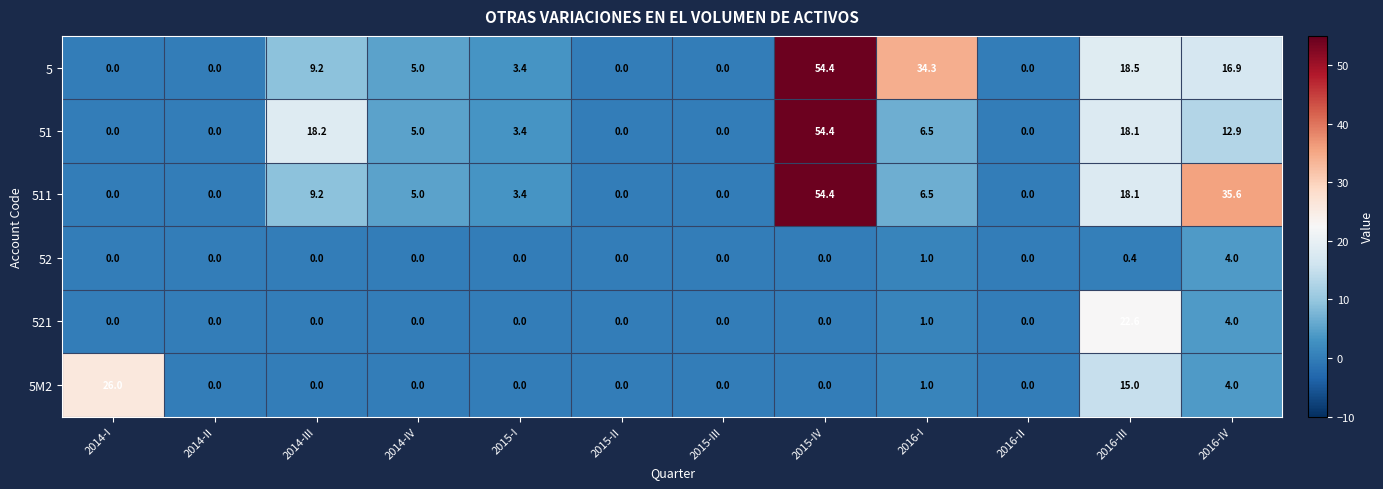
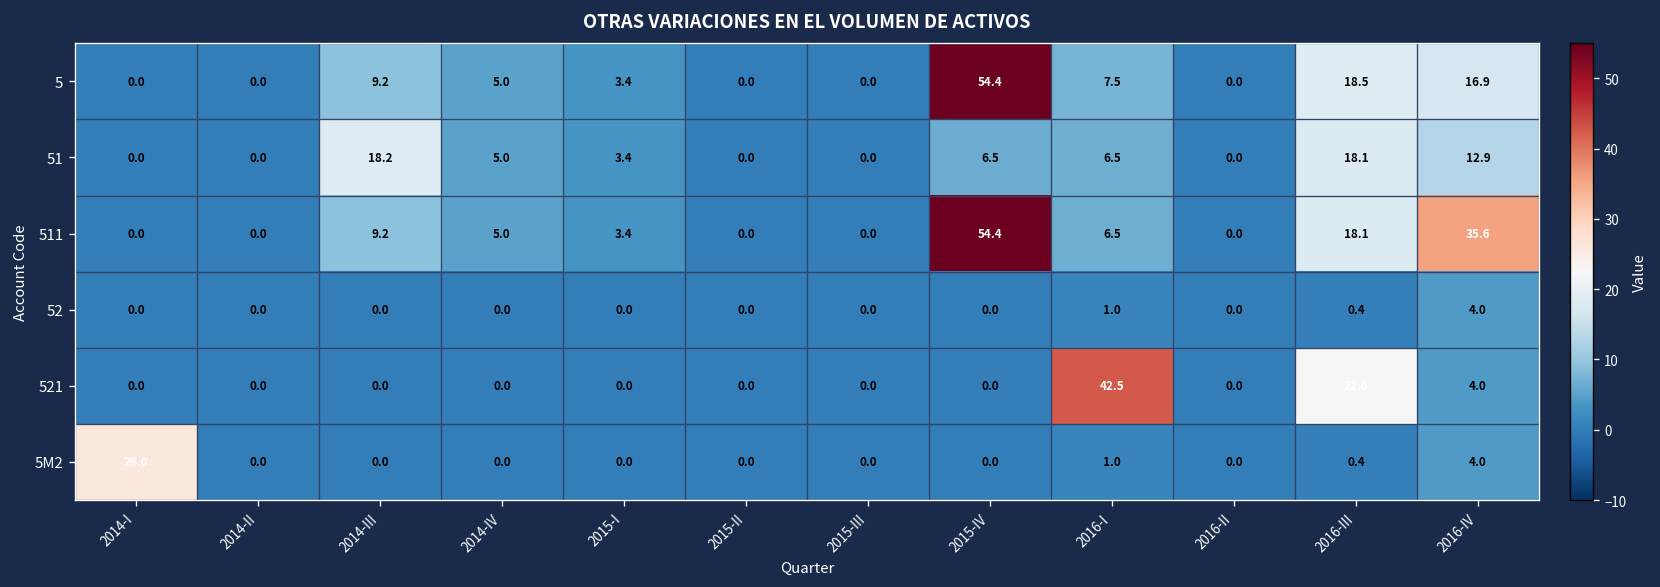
5, 2016-I: 34.3 -> 7.5
51, 2015-IV: 54.4 -> 6.5
521, 2016-I: 1.0 -> 42.5
5M2, 2016-III: 15.0 -> 0.4
